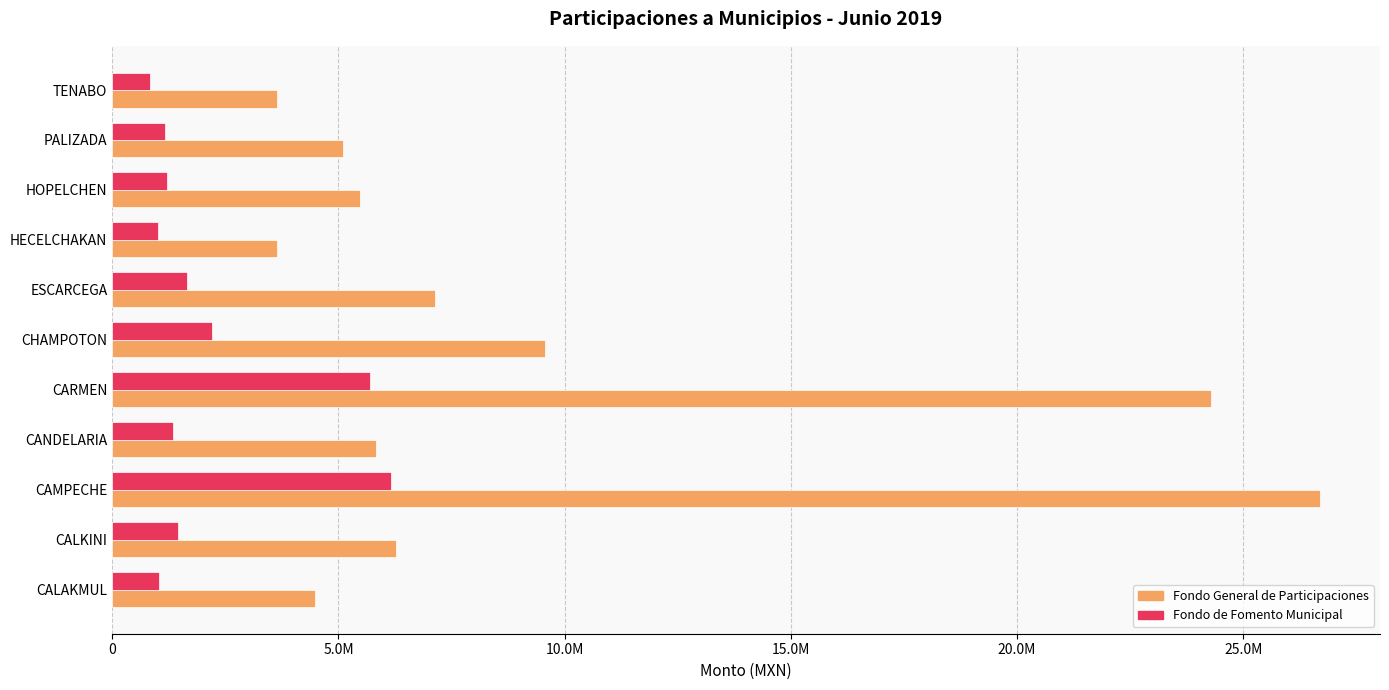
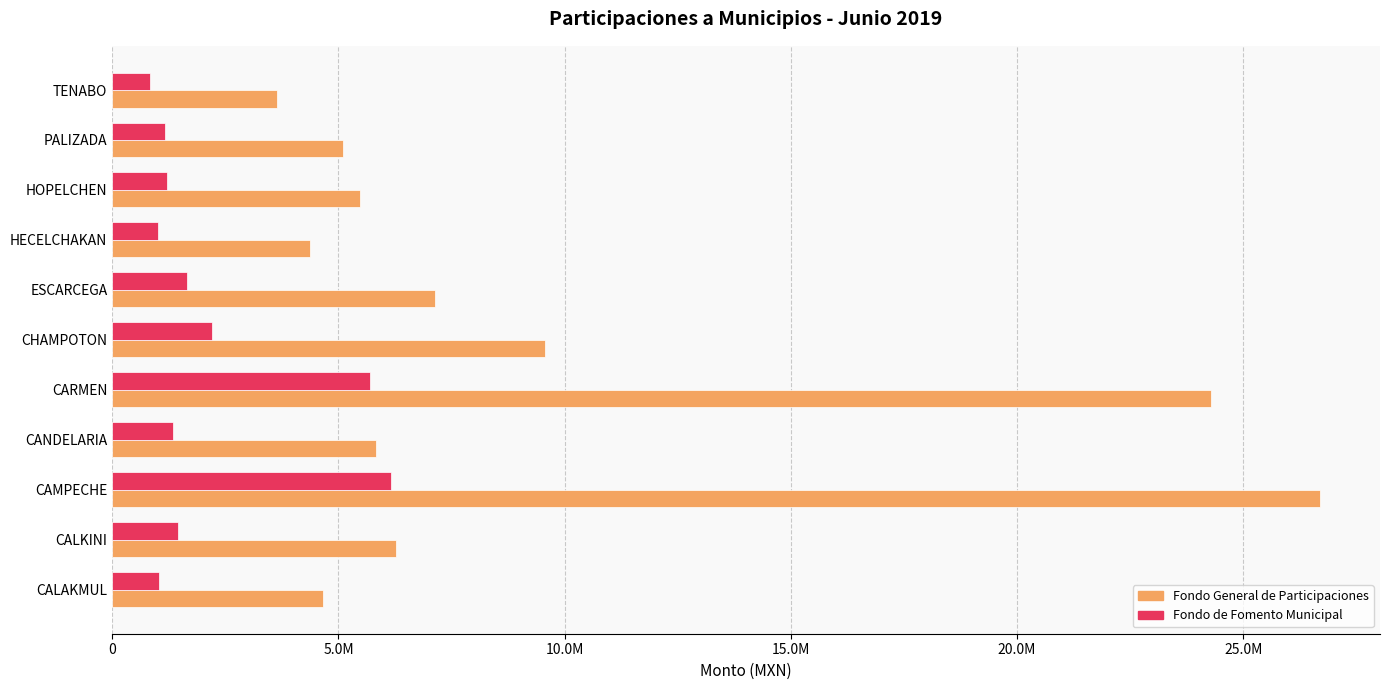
Fondo General de Participaciones, HECELCHAKAN: 3600000 -> 4400000
Fondo General de Participaciones, CALAKMUL: 4500000 -> 4700000
